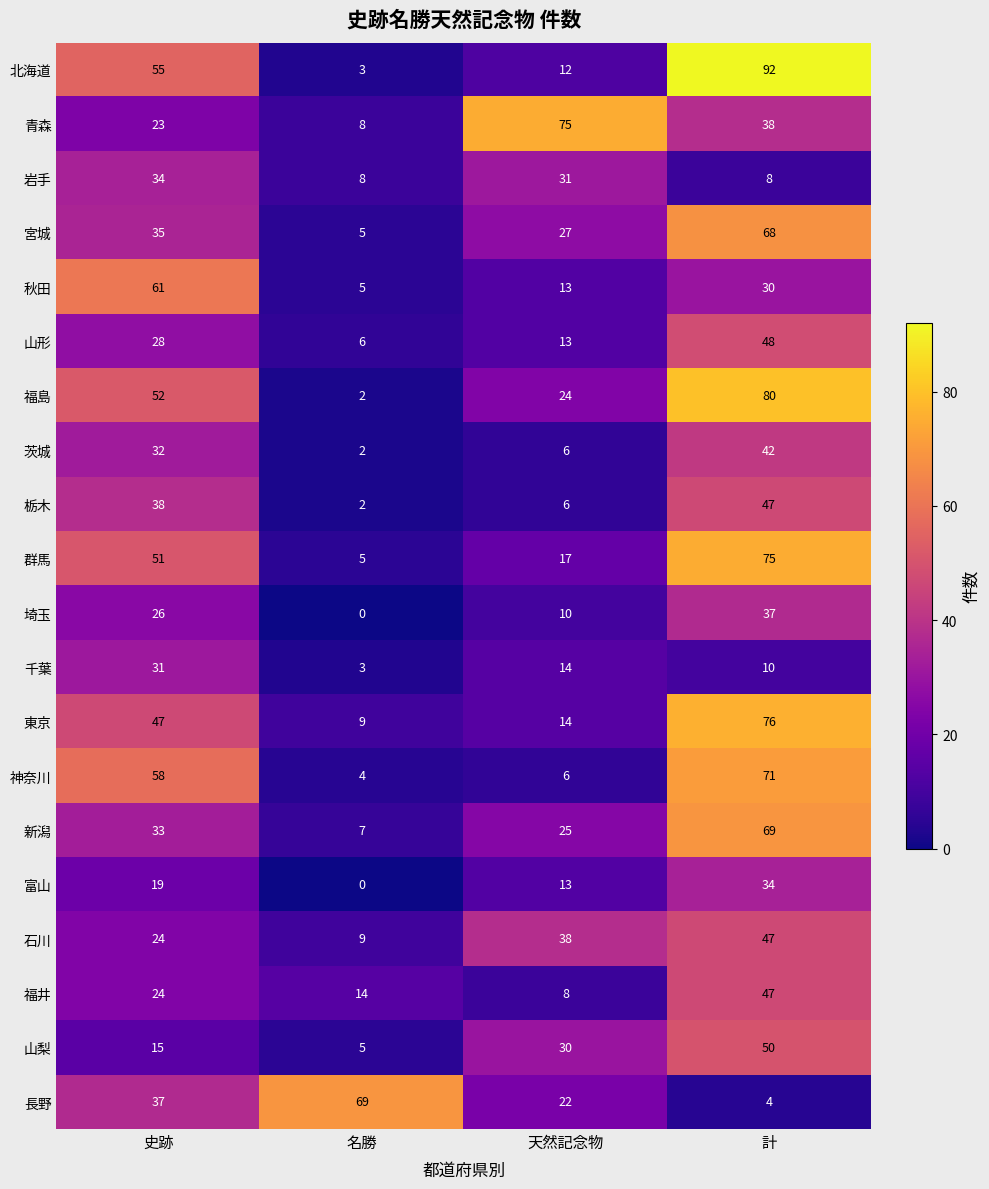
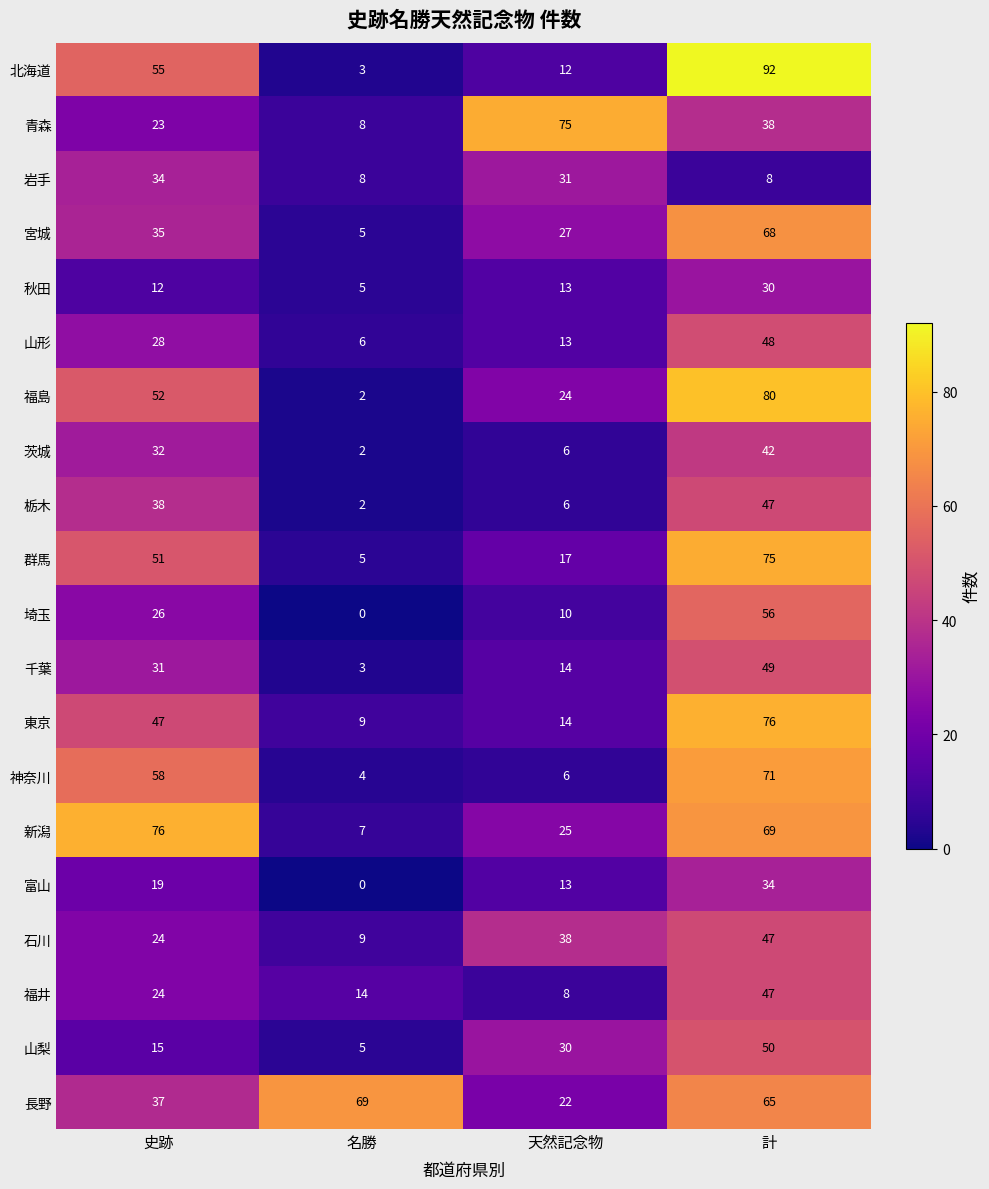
秋田, 史跡: 61 -> 12
埼玉, 計: 37 -> 56
千葉, 計: 10 -> 49
新潟, 史跡: 33 -> 76
長野, 計: 4 -> 65
